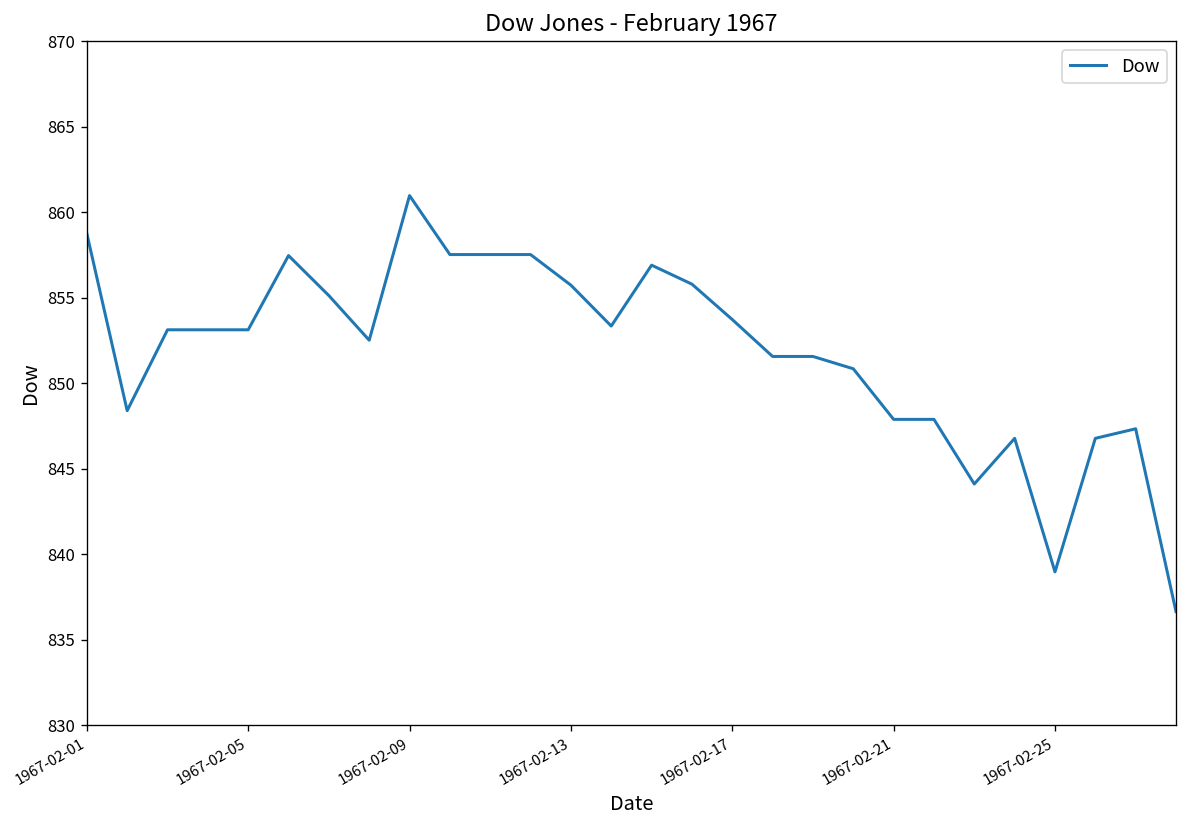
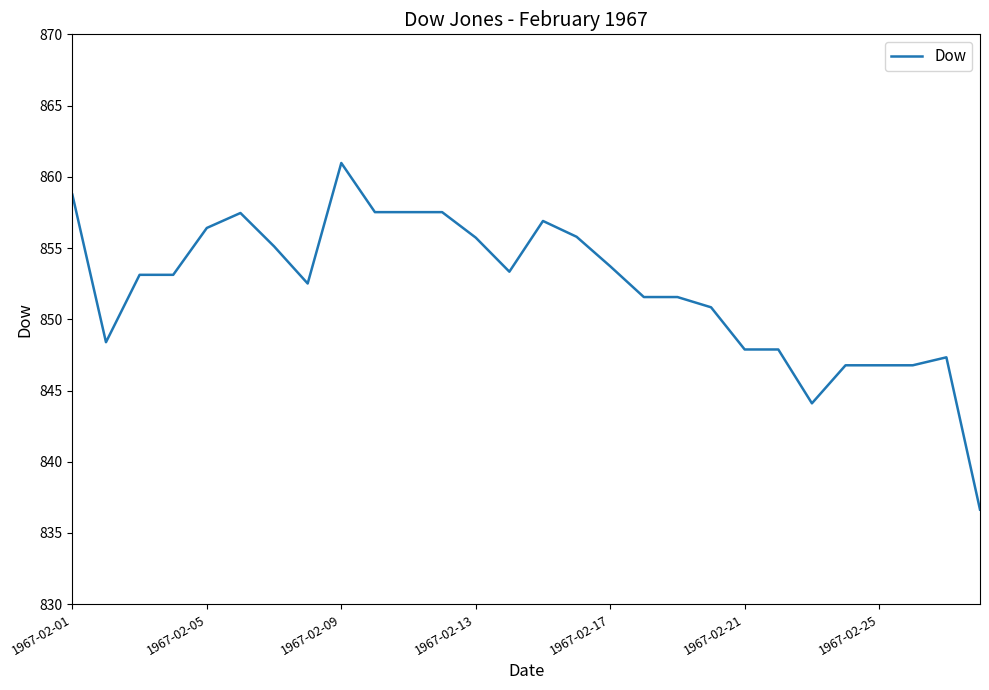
1967-02-05: 853.1 -> 856.4
1967-02-25: 839.0 -> 846.8
